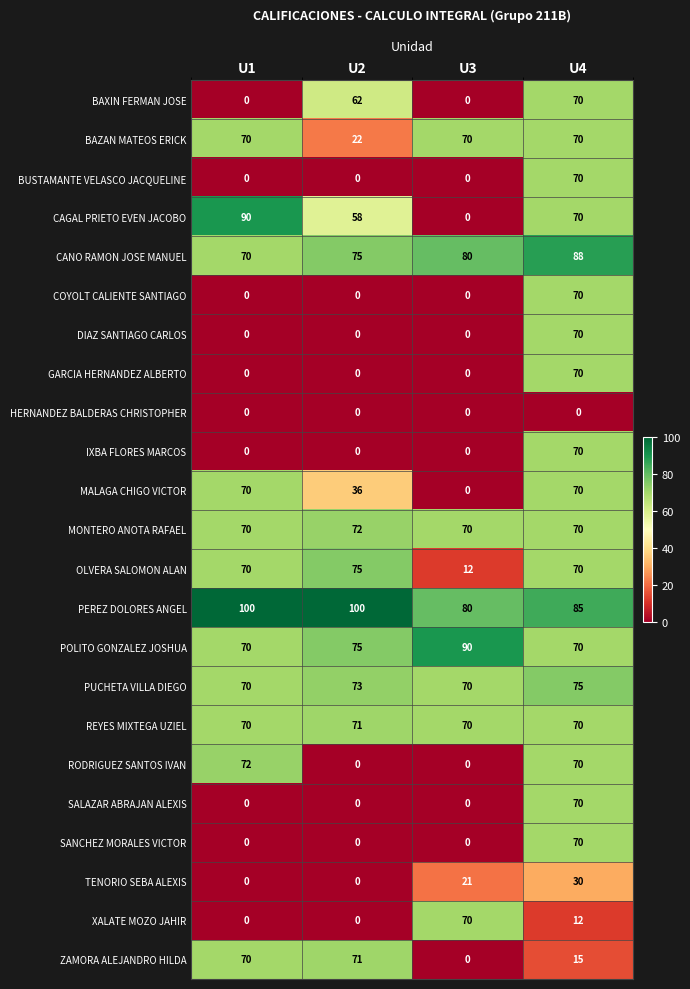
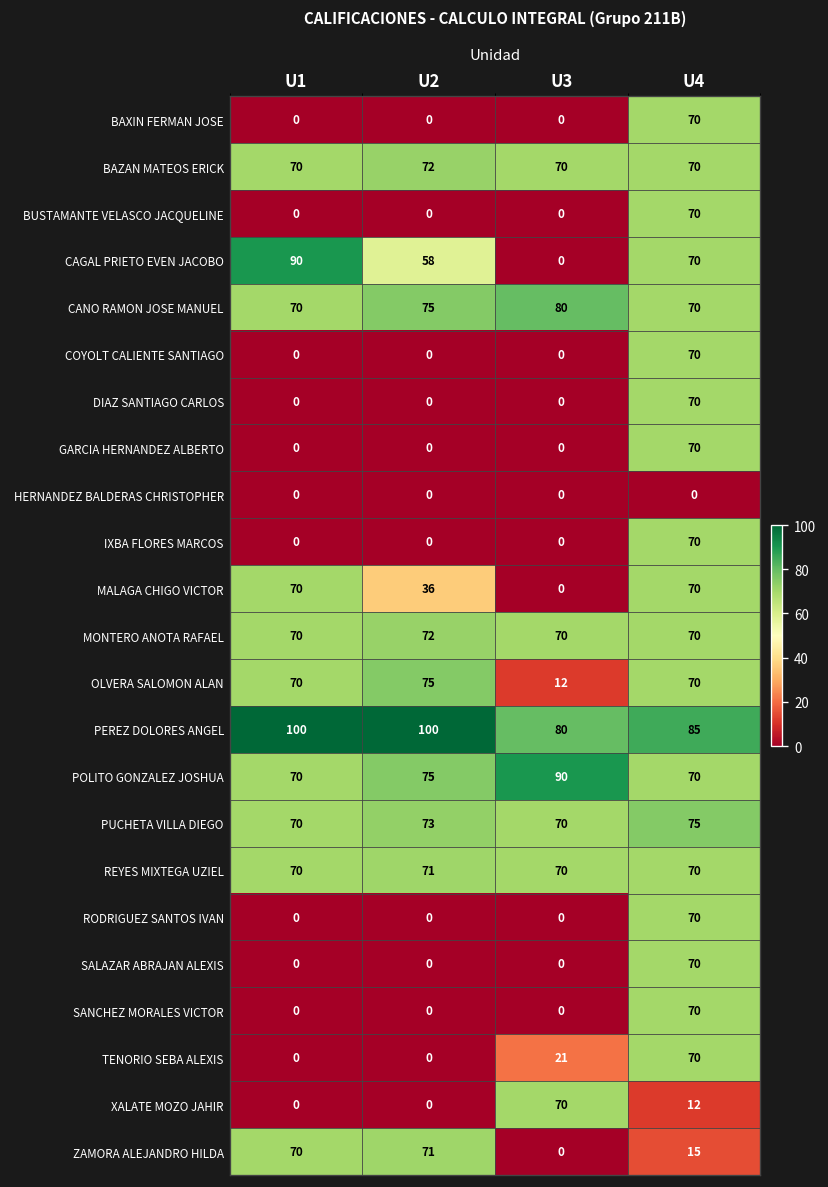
BAXIN FERMAN JOSE, U2: 62 -> 0
BAZAN MATEOS ERICK, U2: 22 -> 72
CANO RAMON JOSE MANUEL, U4: 88 -> 70
RODRIGUEZ SANTOS IVAN, U1: 72 -> 0
TENORIO SEBA ALEXIS, U4: 30 -> 70
